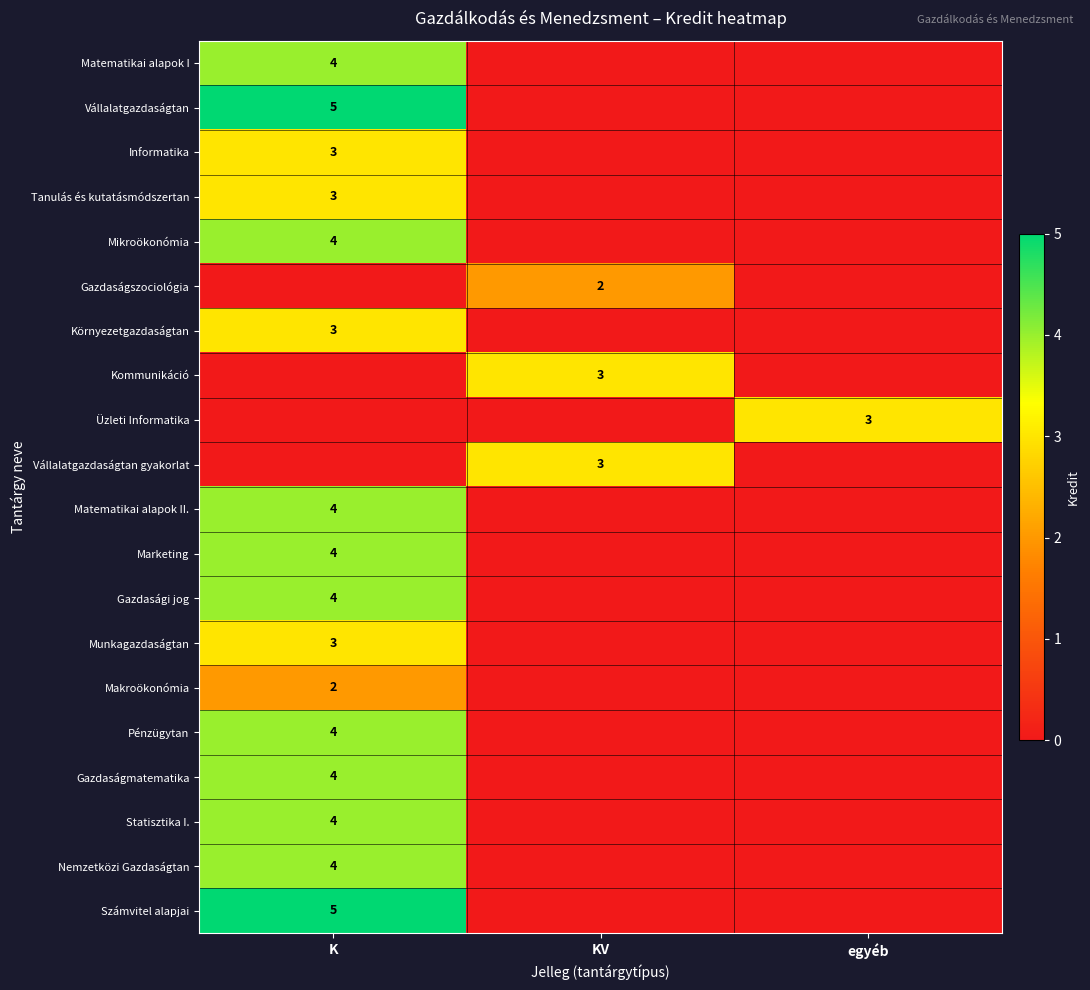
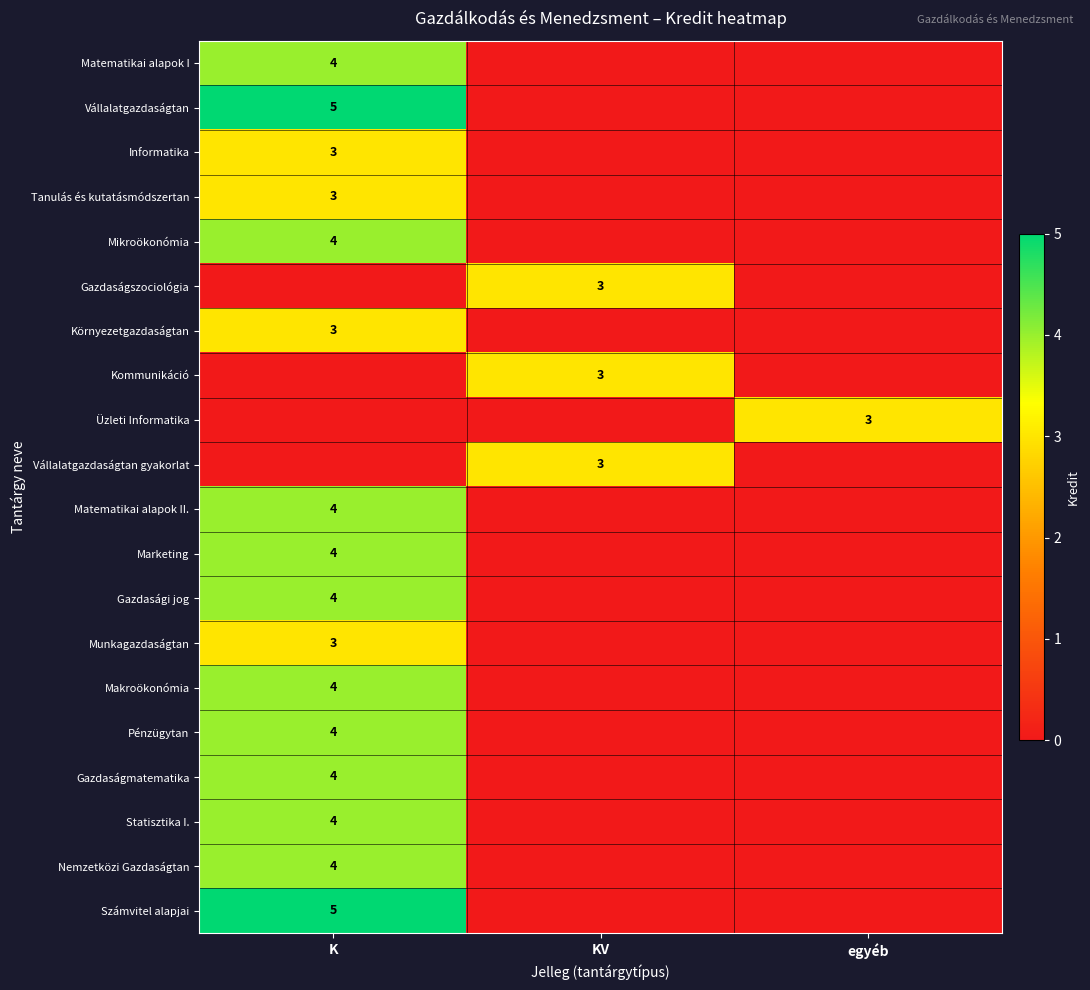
Gazdaságszociológia, KV: 2 -> 3
Makroökonómia, K: 2 -> 4
